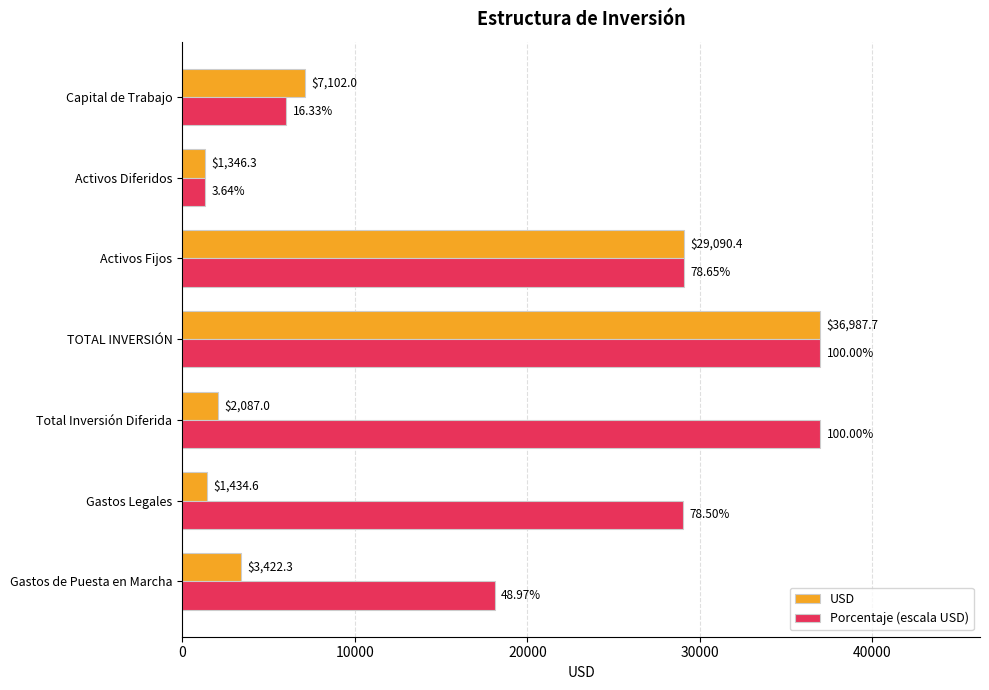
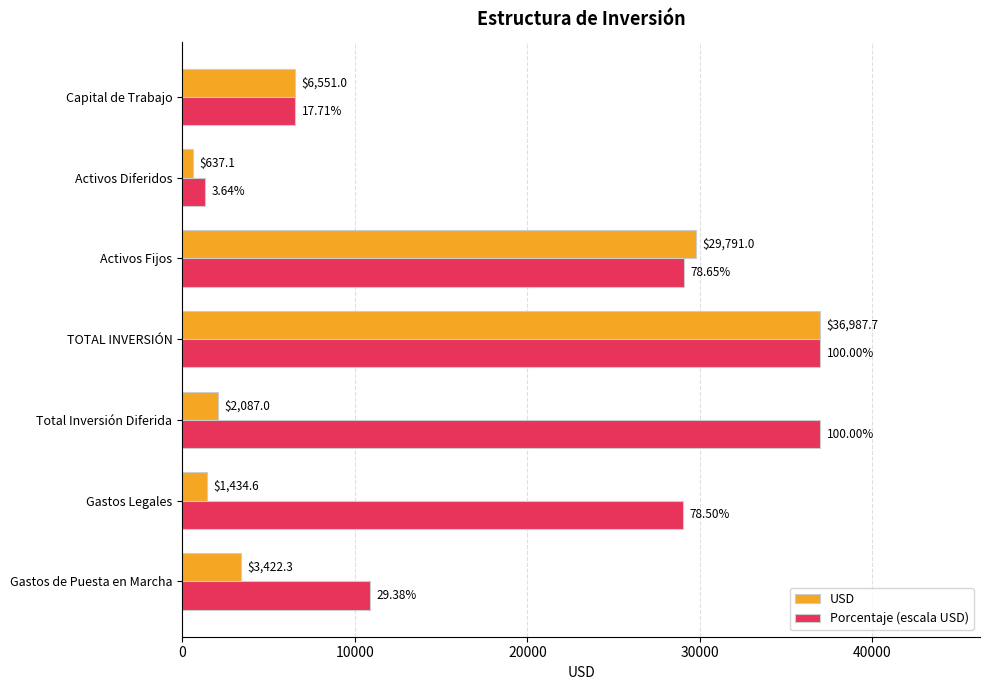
USD, Capital de Trabajo: $7,102.0 -> $6,551.0
Porcentaje (escala USD), Capital de Trabajo: 16.33% -> 17.71%
USD, Activos Diferidos: $1,346.3 -> $637.1
USD, Activos Fijos: $29,090.4 -> $29,791.0
Porcentaje (escala USD), Gastos de Puesta en Marcha: 48.97% -> 29.38%
